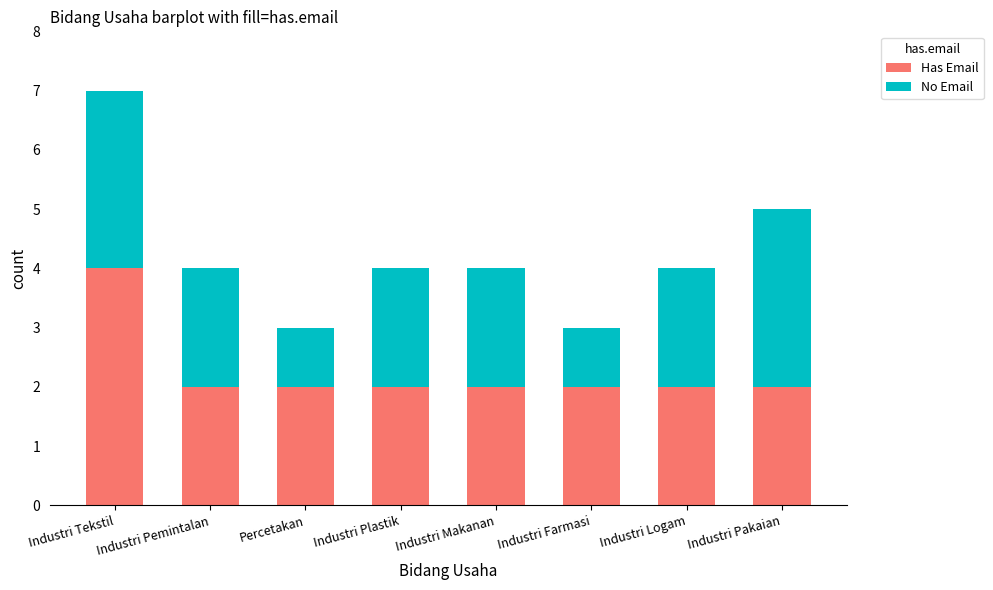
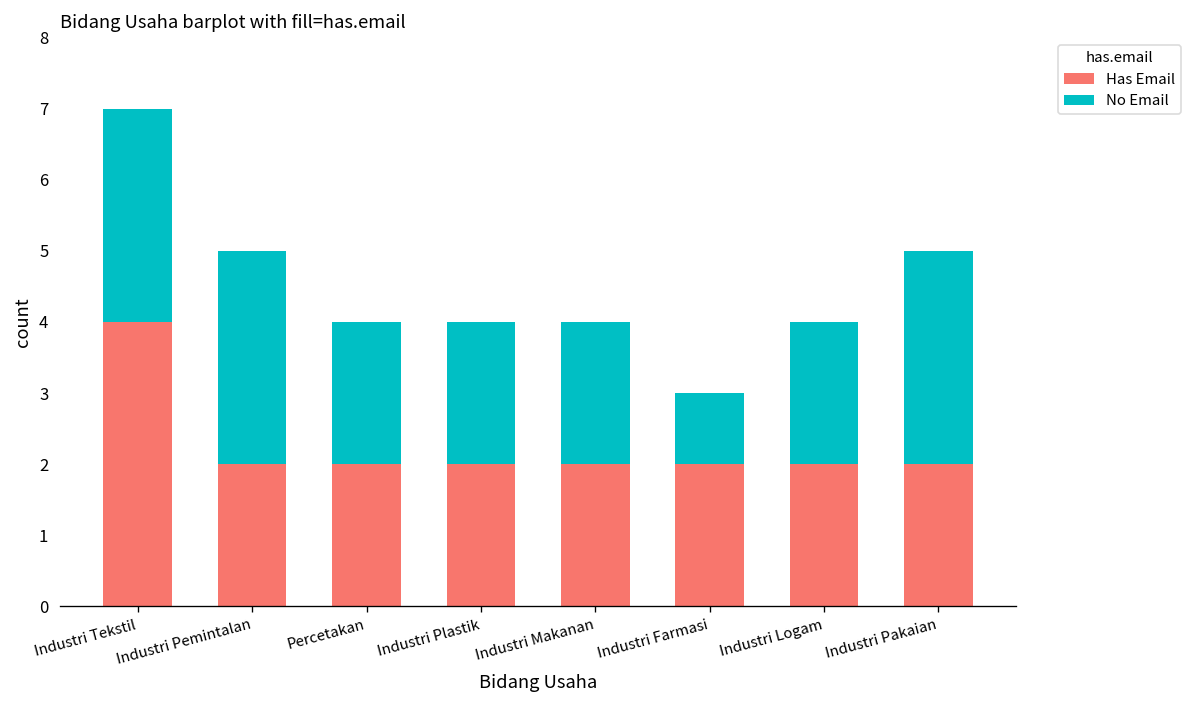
No Email, Industri Pemintalan: 2 -> 3
No Email, Percetakan: 1 -> 2
